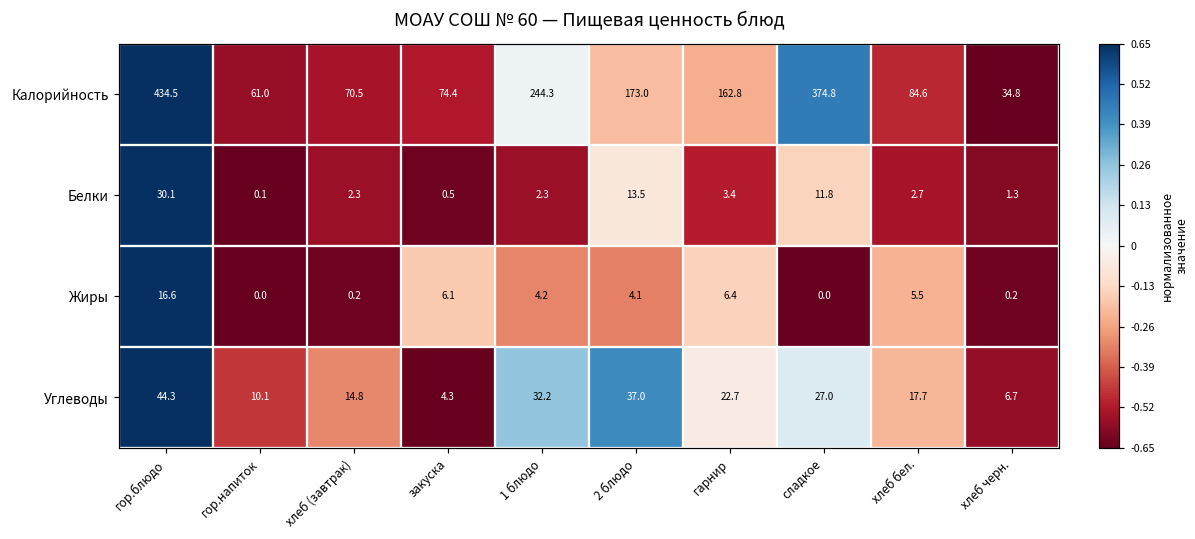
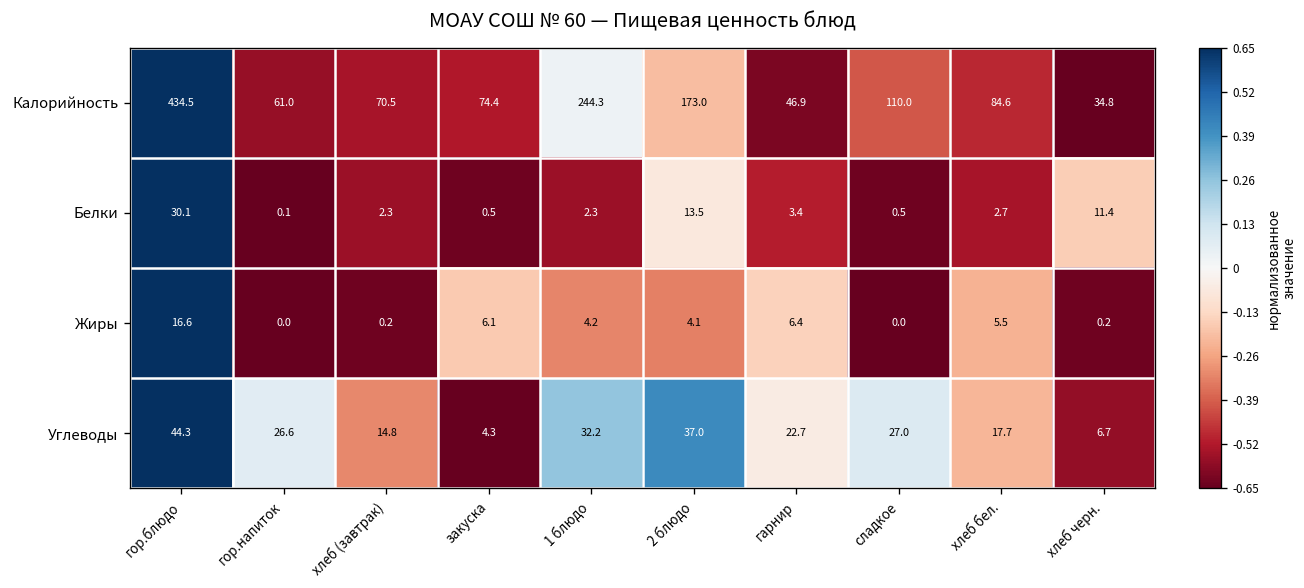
Калорийность, гарнир: 162.8 -> 46.9
Калорийность, сладкое: 374.8 -> 110.0
Белки, сладкое: 11.8 -> 0.5
Белки, хлеб черн.: 1.3 -> 11.4
Углеводы, гор.напиток: 10.1 -> 26.6
